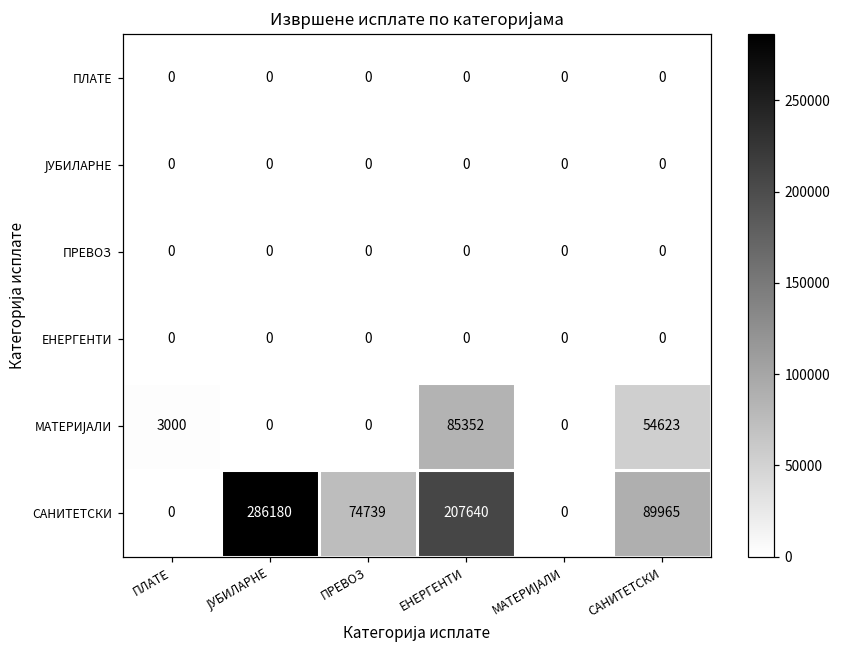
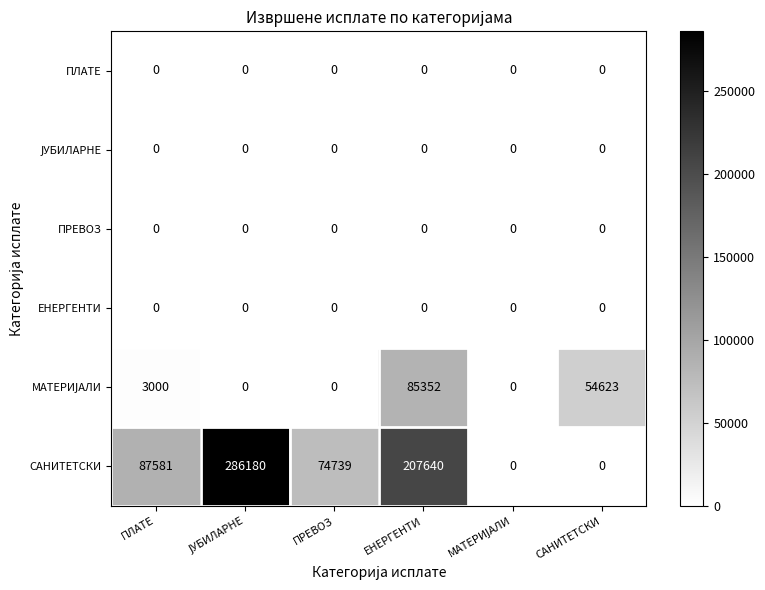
САНИТЕТСКИ, ПЛАТЕ: 0 -> 87581
САНИТЕТСКИ, САНИТЕТСКИ: 89965 -> 0
